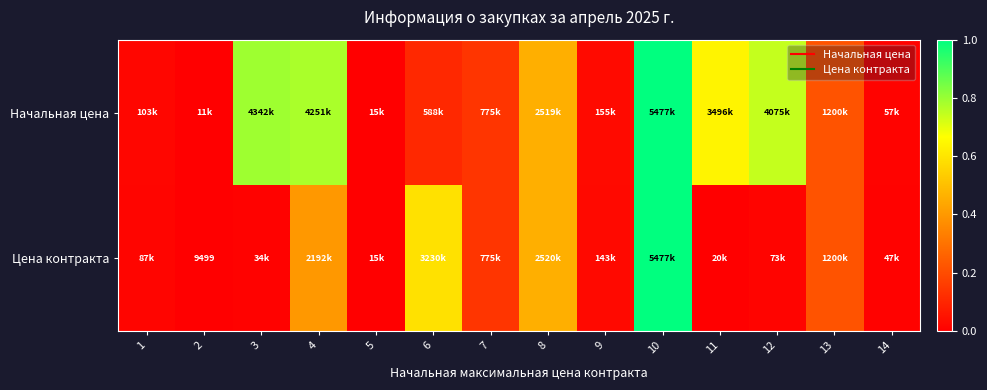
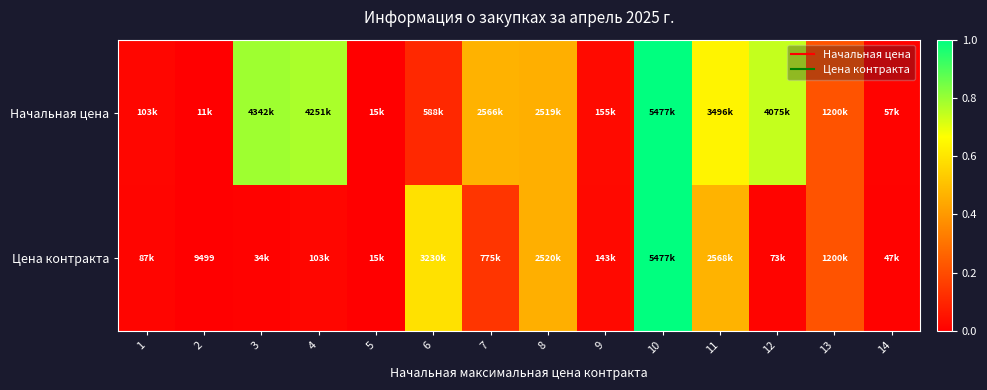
Начальная цена, 7: 775k -> 2566k
Цена контракта, 4: 2192k -> 103k
Цена контракта, 11: 20k -> 2568k
